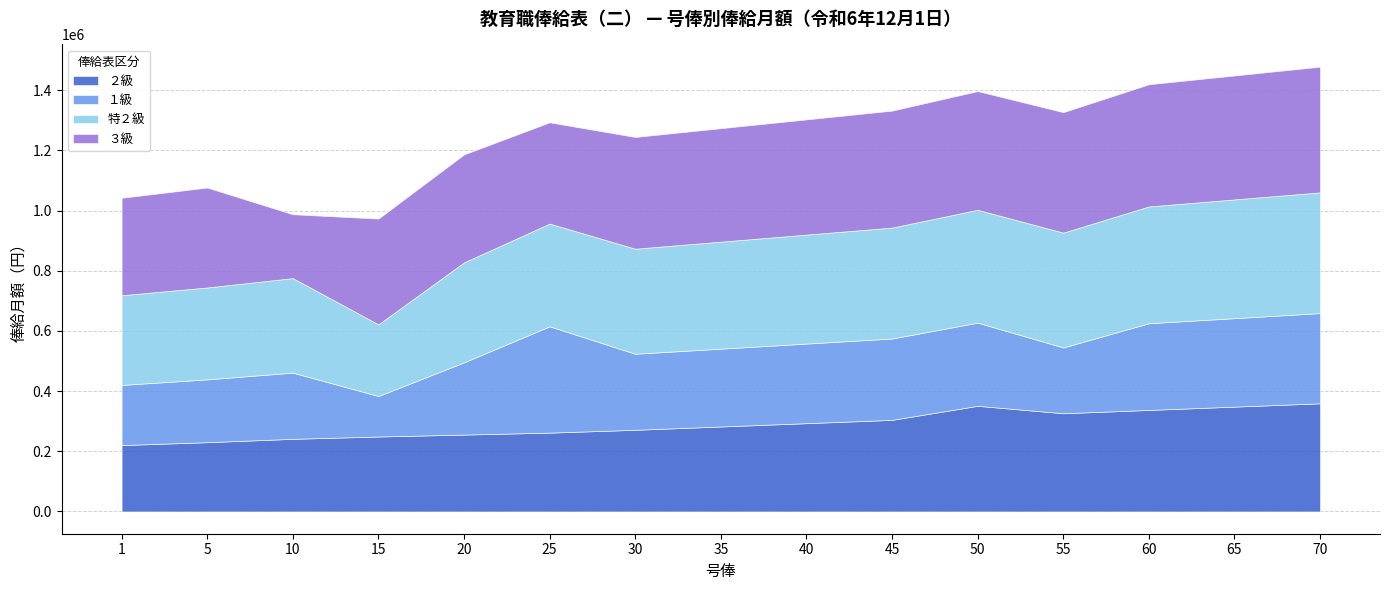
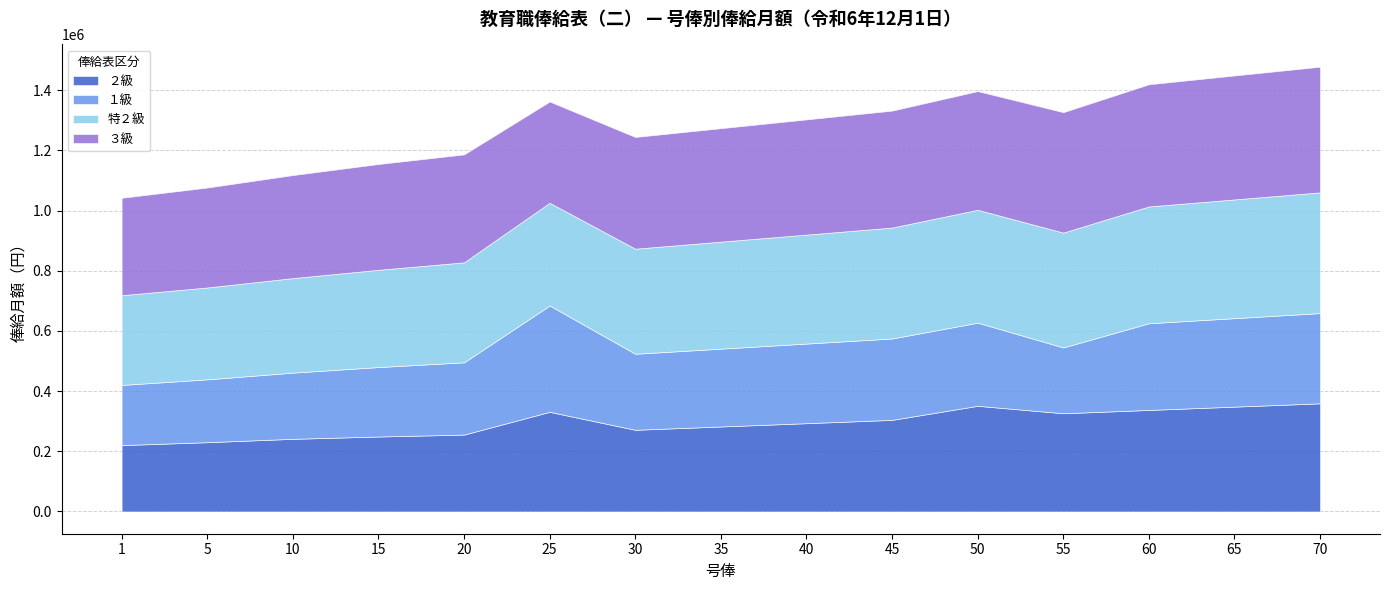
３級, 10: 210000 -> 340000
１級, 15: 130000 -> 230000
特２級, 15: 240000 -> 320000
２級, 25: 260000 -> 330000
